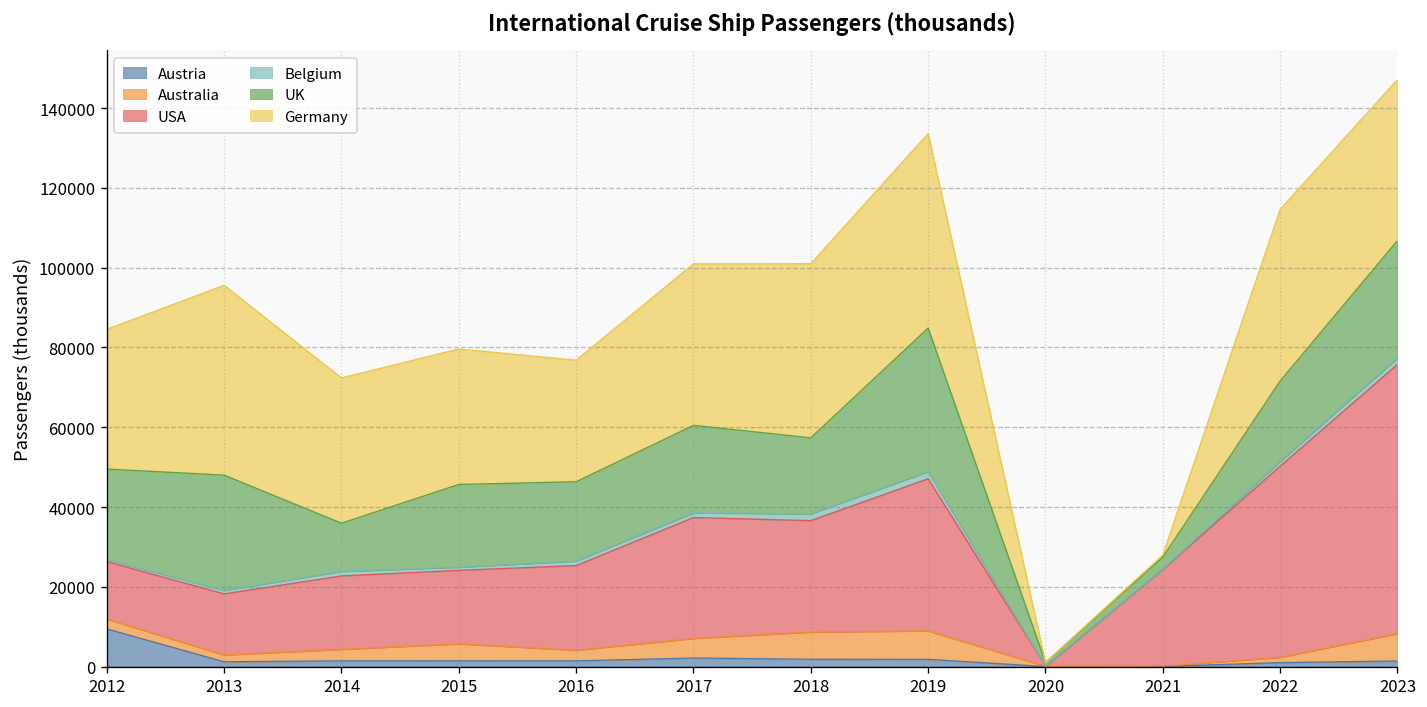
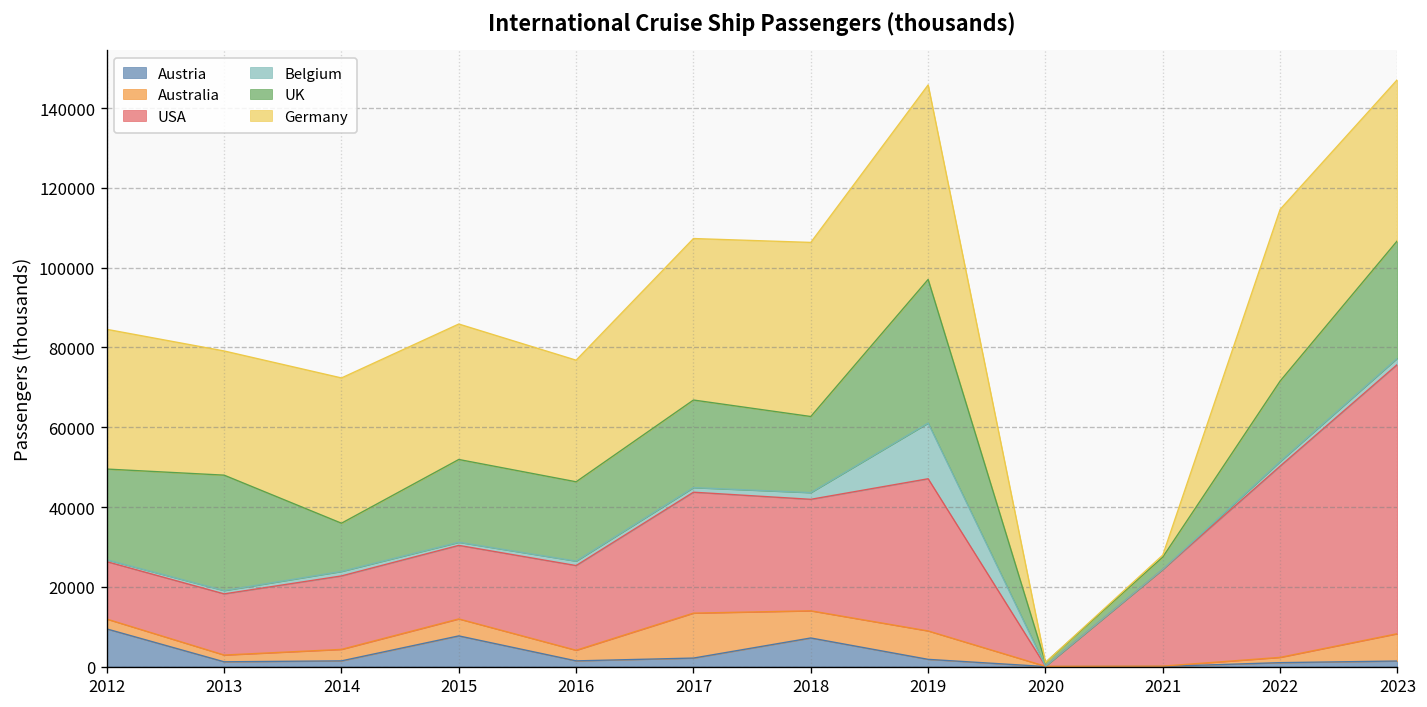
Germany, 2013: 48000 -> 31000
Austria, 2015: 1000 -> 8000
Australia, 2017: 5000 -> 11000
Austria, 2018: 2000 -> 7000
Belgium, 2019: 2000 -> 14000
